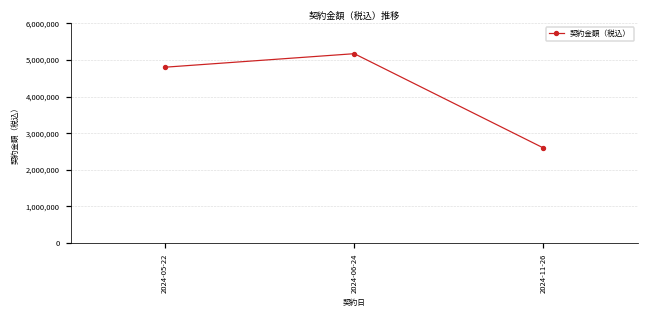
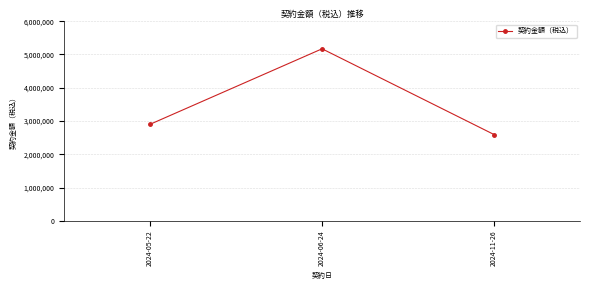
2024-05-22: 4,800,000 -> 2,900,000
